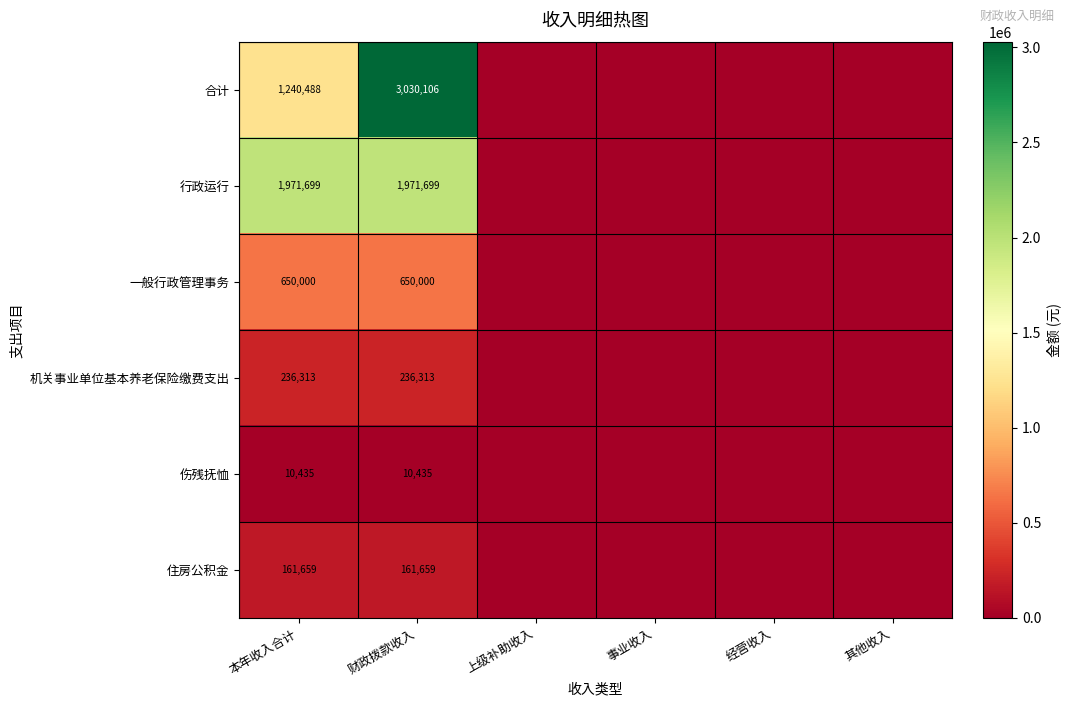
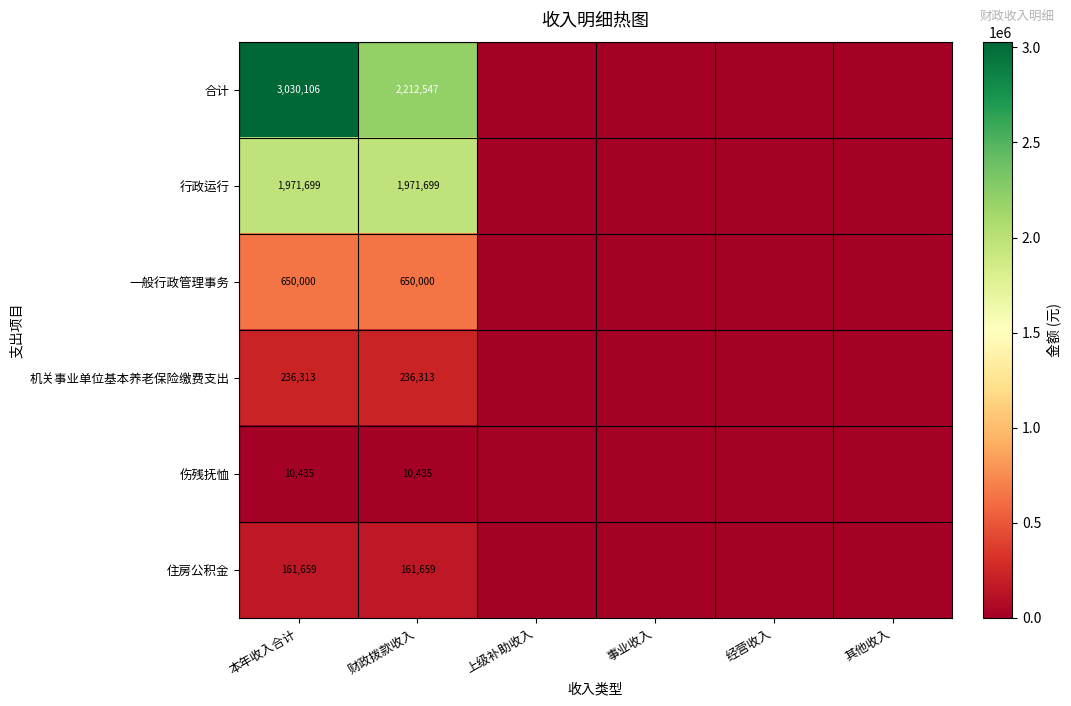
合计, 本年收入合计: 1,240,488 -> 3,030,106
合计, 财政拨款收入: 3,030,106 -> 2,212,547
